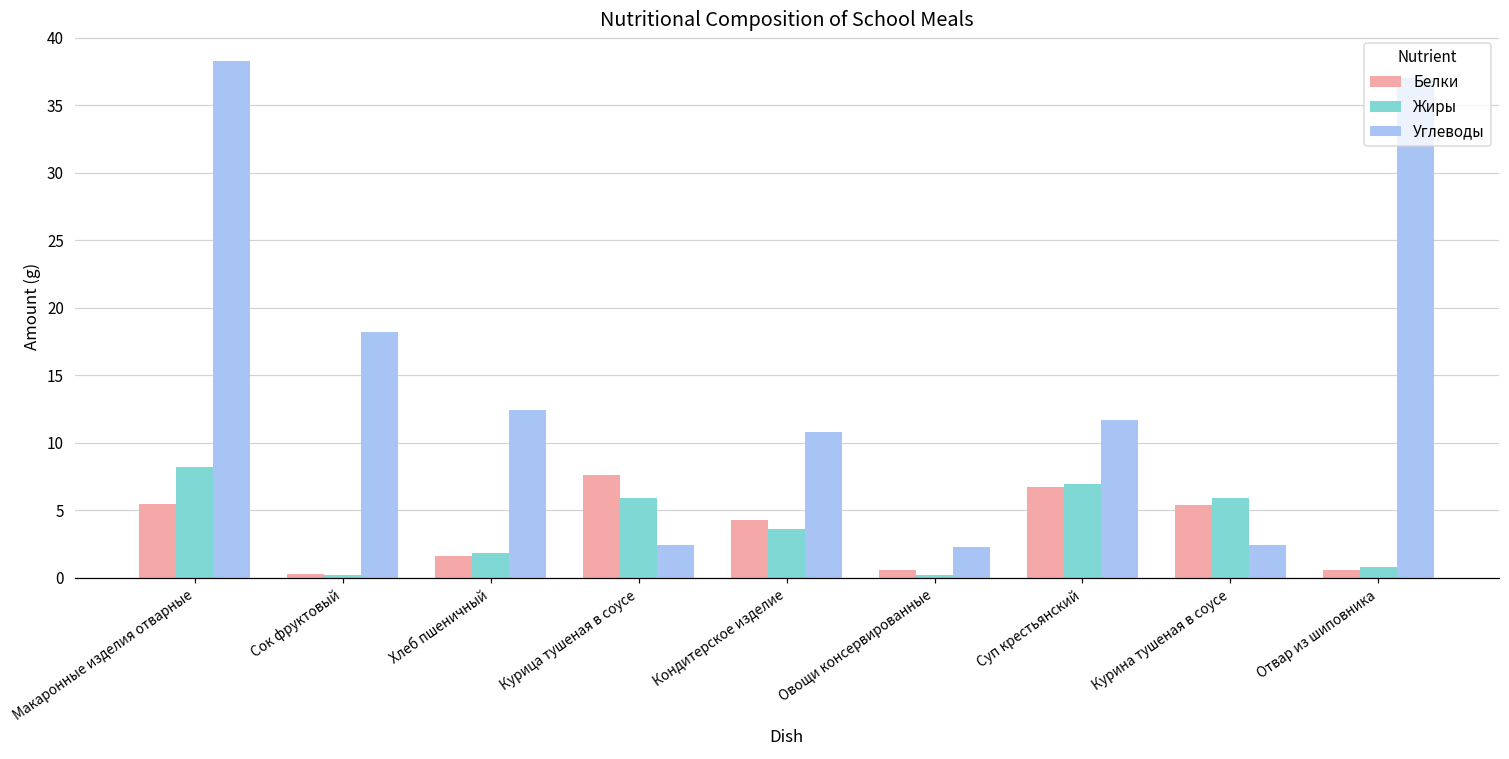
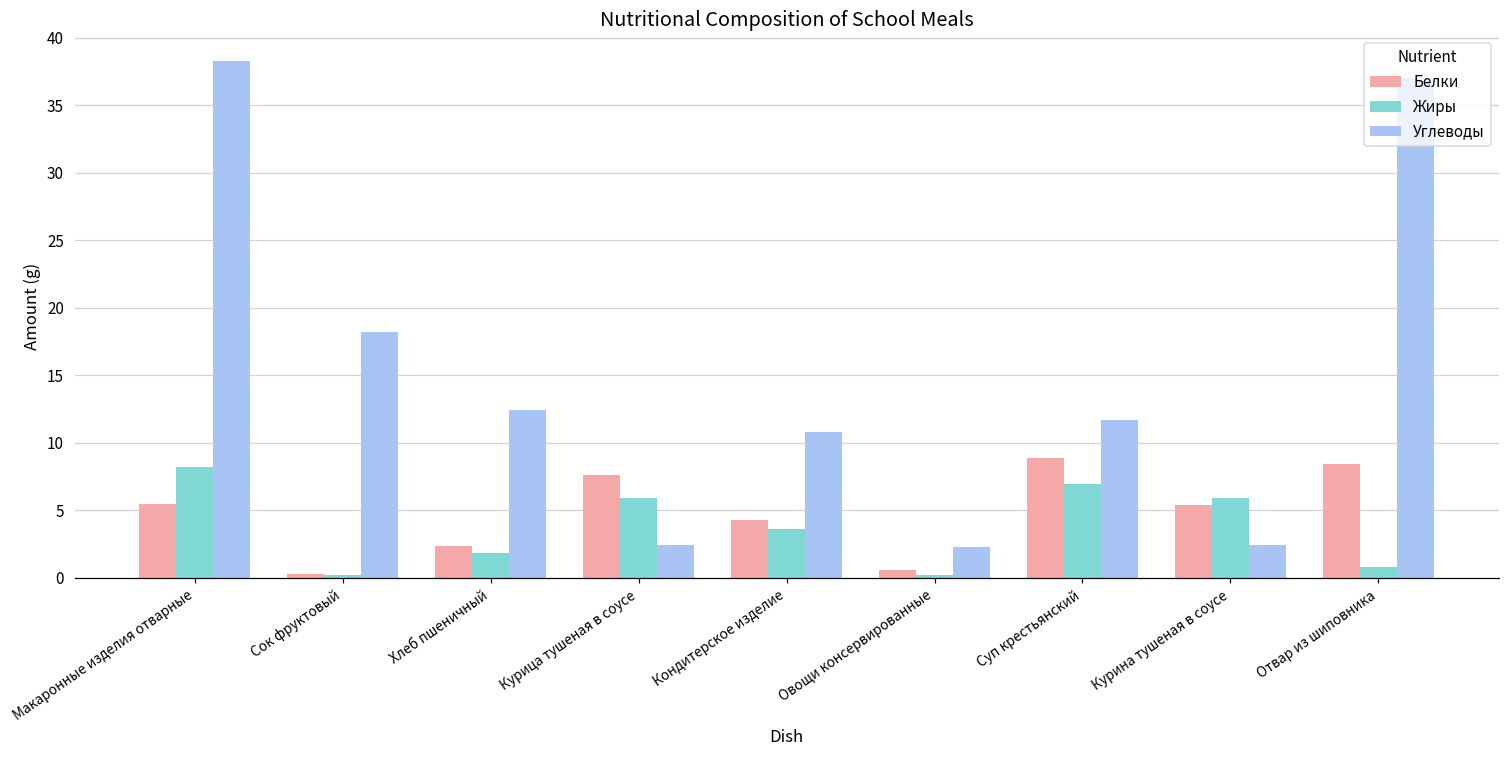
Белки, Хлеб пшеничный: 1.6 -> 2.4
Белки, Суп крестьянский: 6.7 -> 8.9
Белки, Отвар из шиповника: 0.6 -> 8.4
